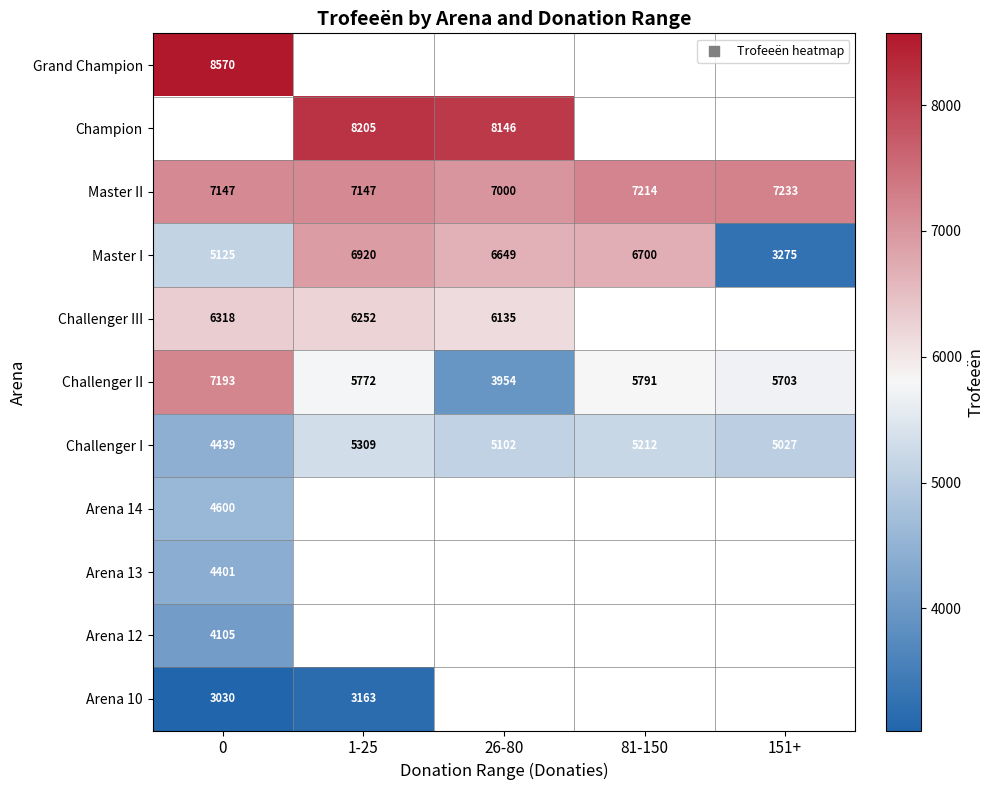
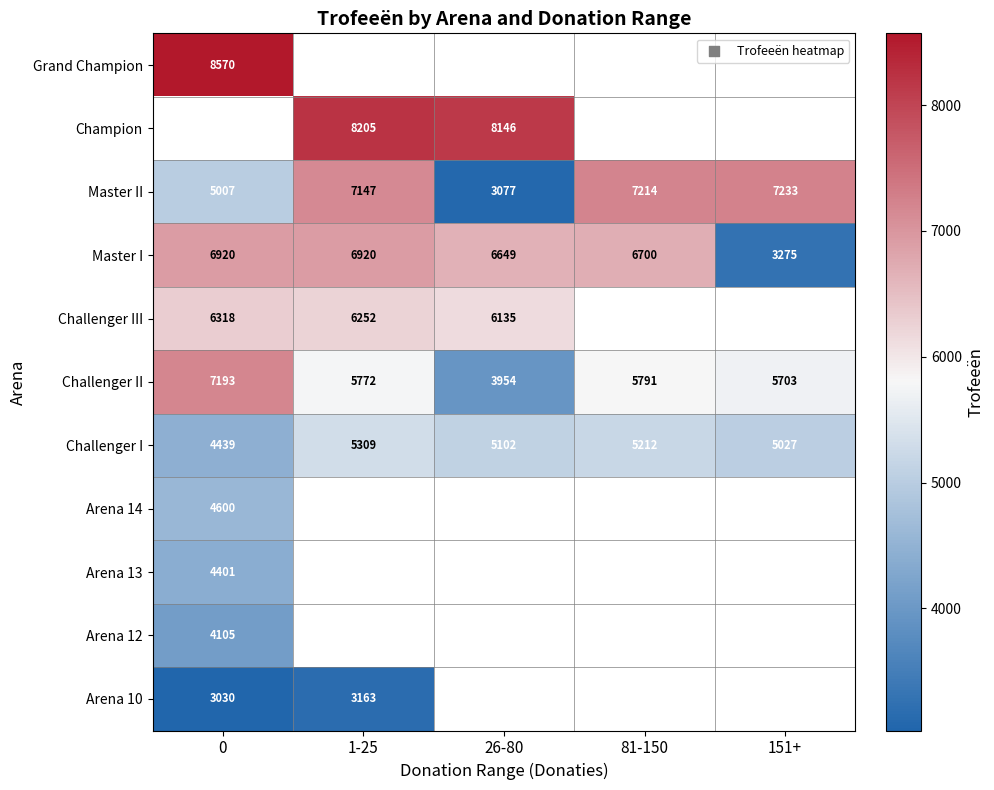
Master II, 0: 7147 -> 5007
Master II, 26-80: 7000 -> 3077
Master I, 0: 5125 -> 6920
